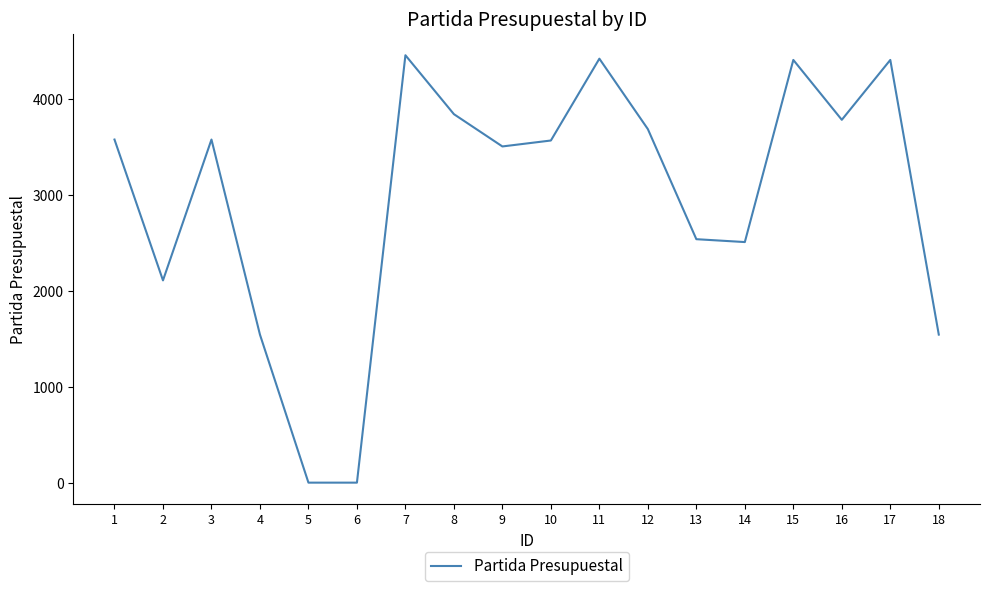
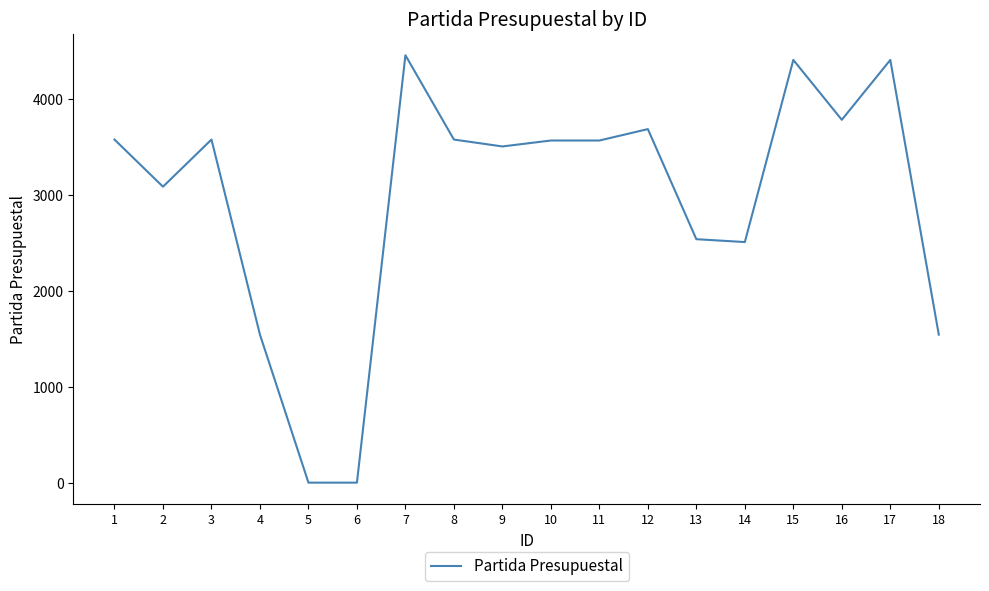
2: 2100 -> 3100
8: 3800 -> 3600
11: 4400 -> 3600
